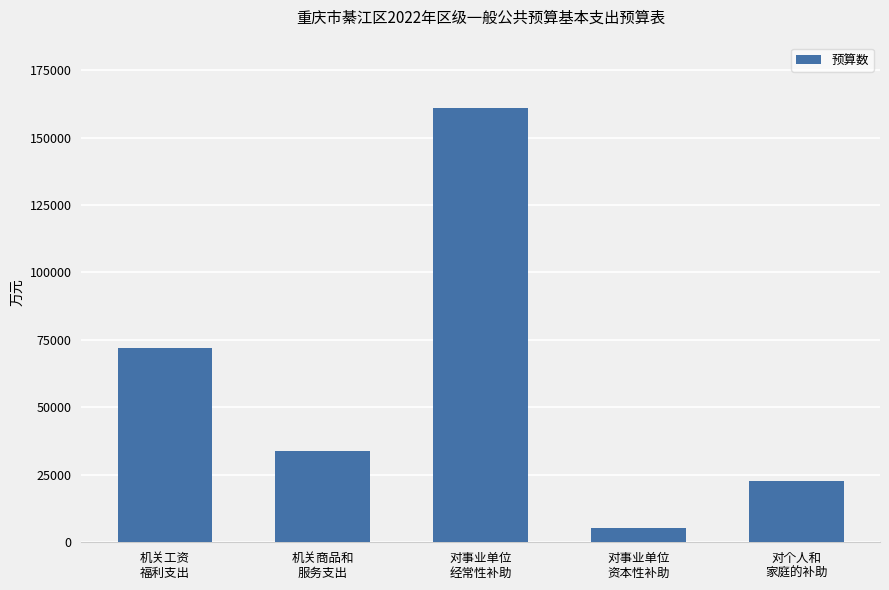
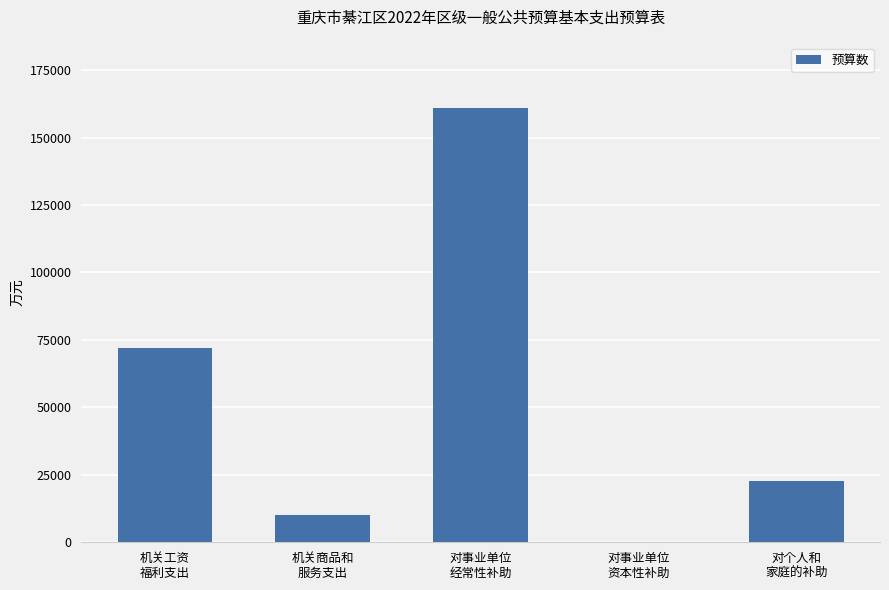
机关商品和 服务支出: 34000 -> 10000
对事业单位 资本性补助: 5000 -> 0
